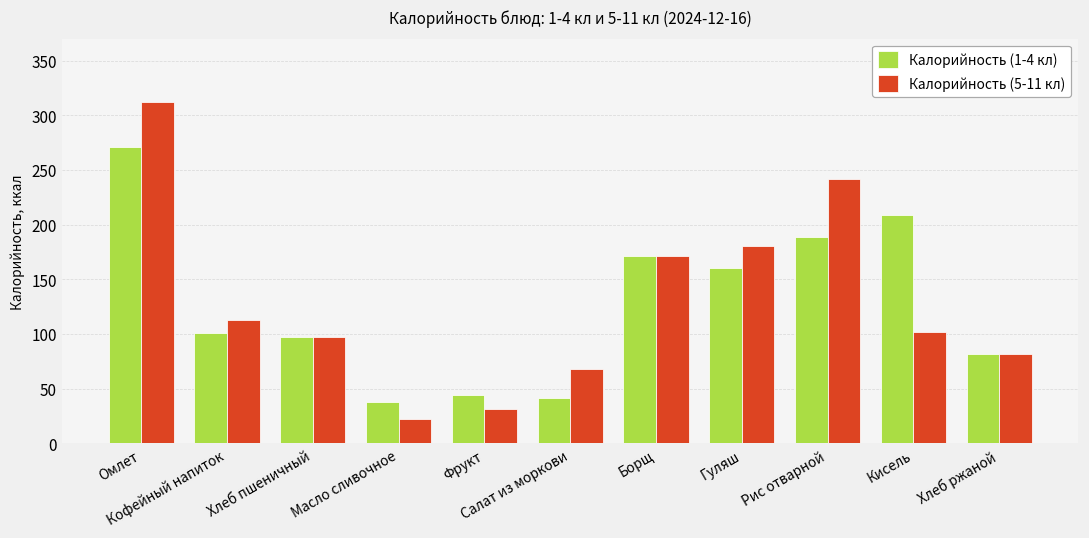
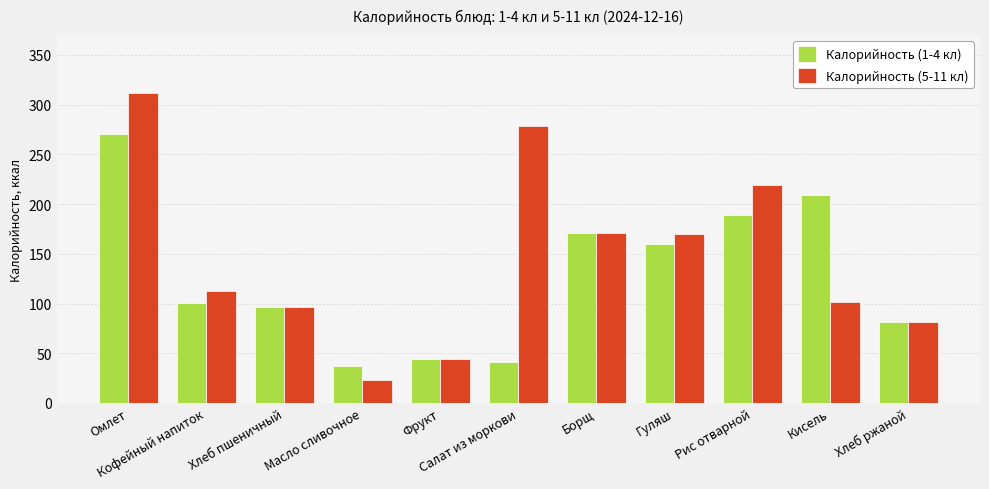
Калорийность (5-11 кл), Фрукт: 30 -> 40
Калорийность (5-11 кл), Салат из моркови: 70 -> 280
Калорийность (5-11 кл), Гуляш: 180 -> 170
Калорийность (5-11 кл), Рис отварной: 240 -> 220
